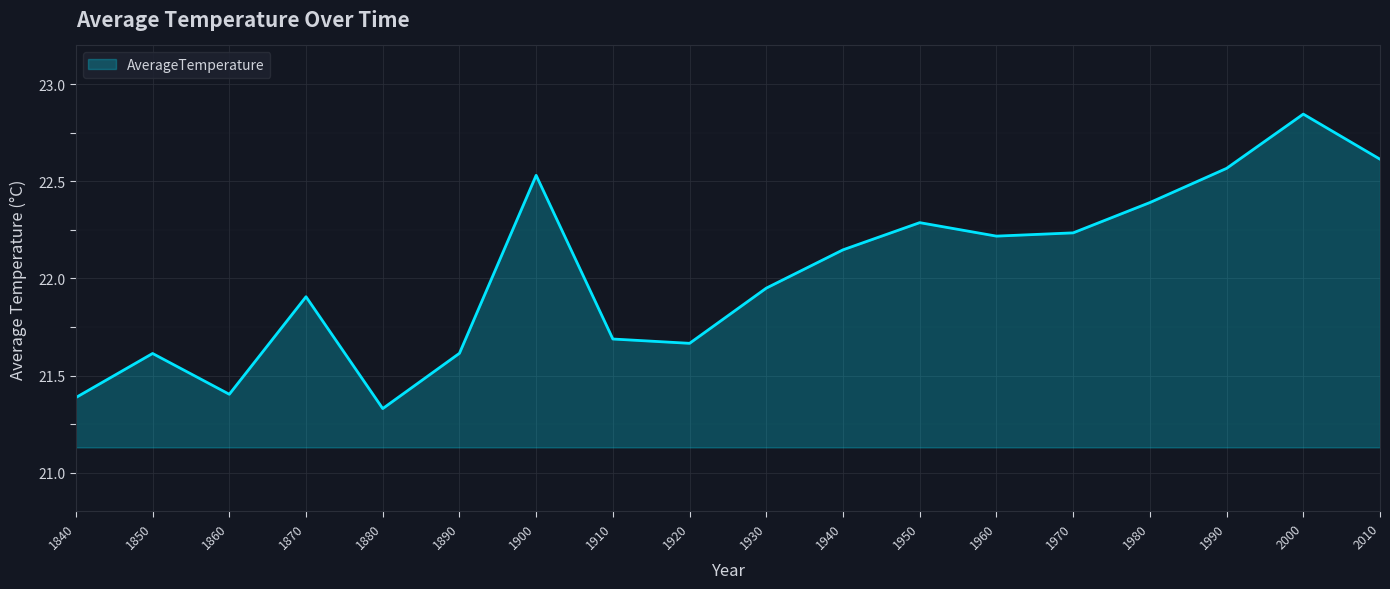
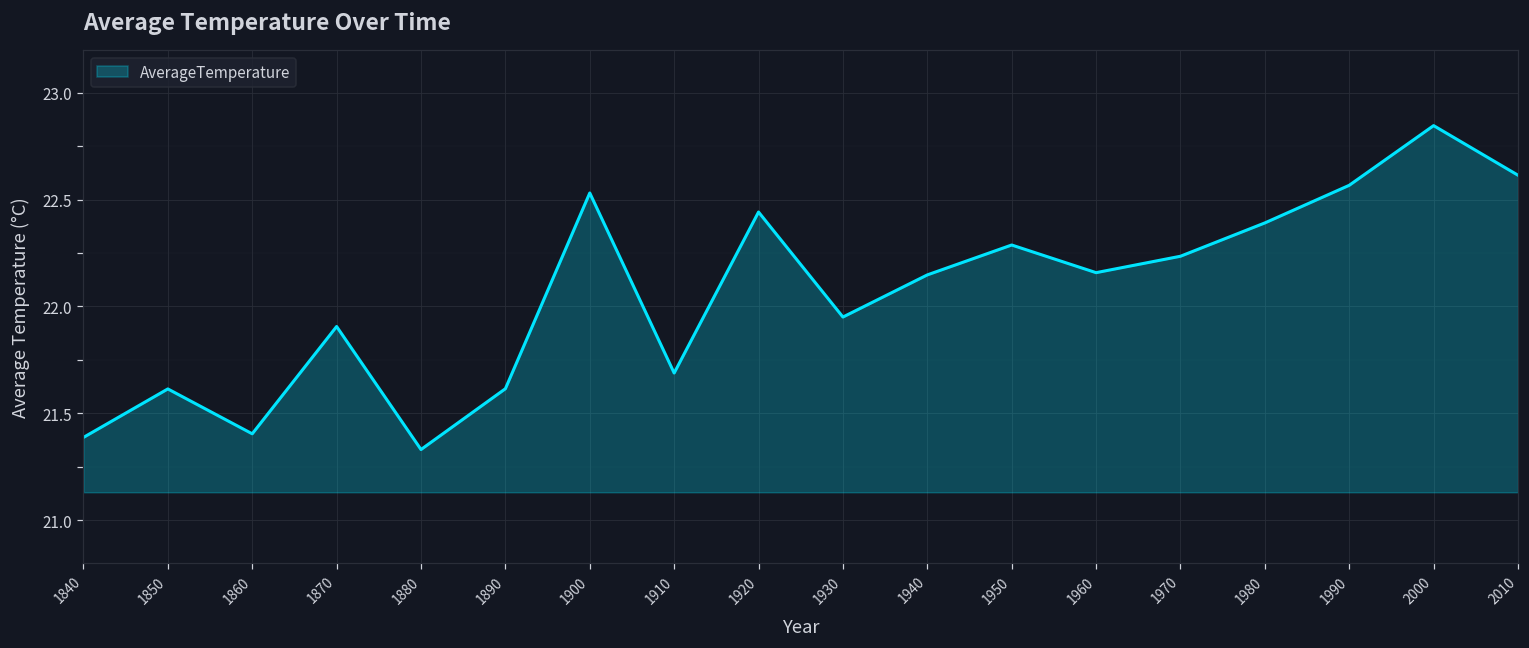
1920: 21.67 -> 22.44
1960: 22.22 -> 22.16
